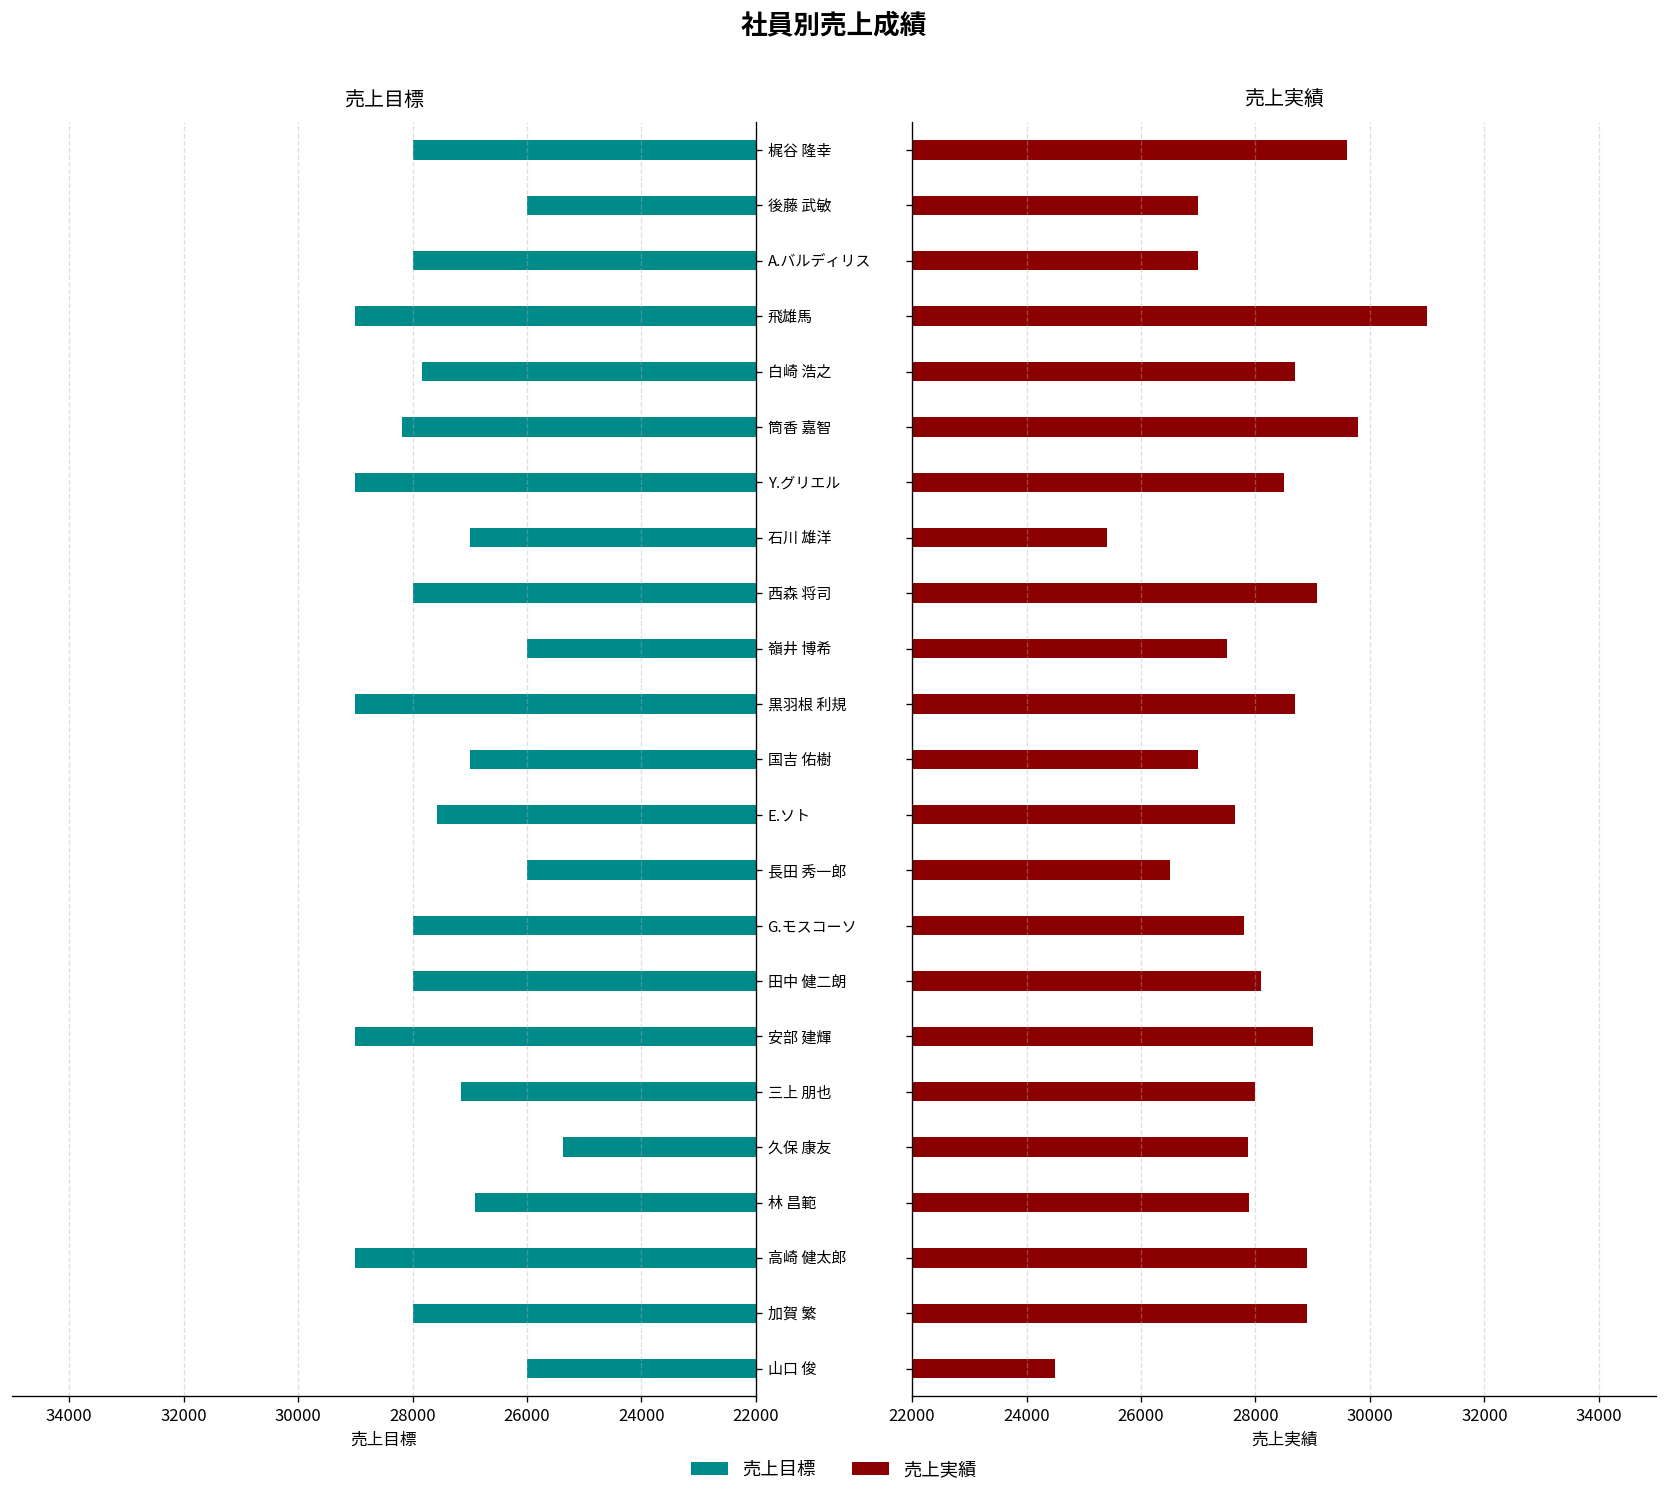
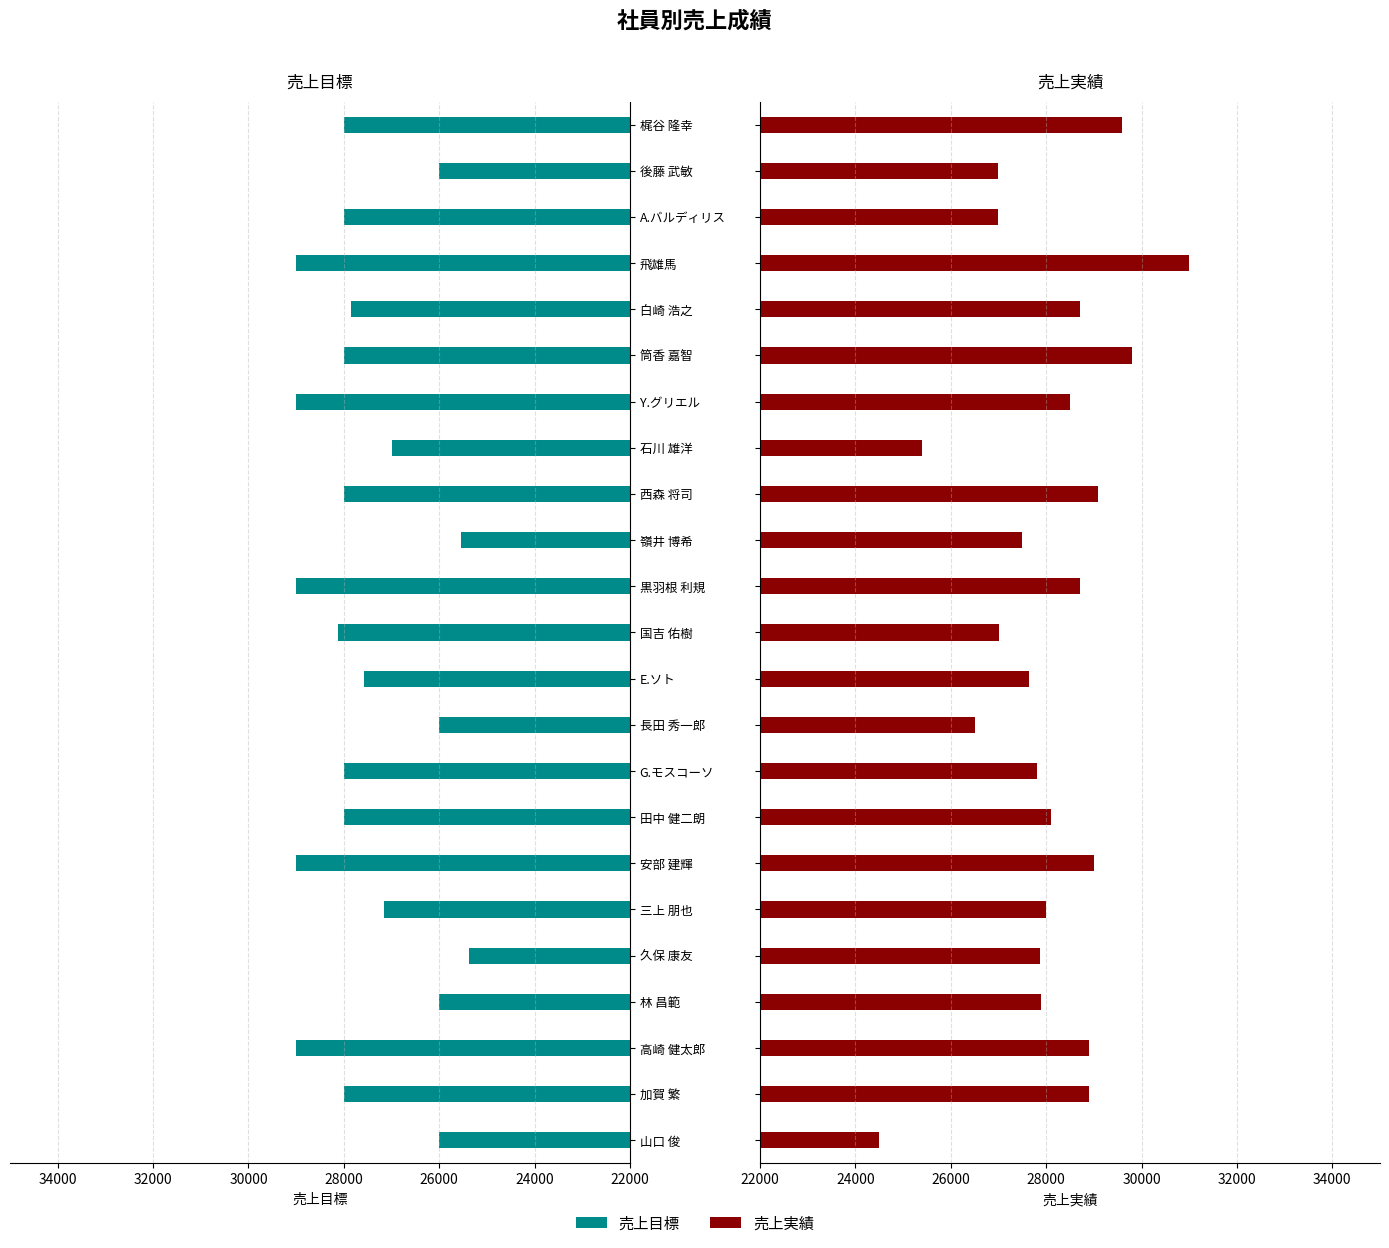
売上目標, 筒香 嘉智: 28200 -> 28000
売上目標, 嶺井 博希: 26000 -> 25500
売上目標, 国吉 佑樹: 27000 -> 28100
売上目標, 林 昌範: 26900 -> 26000
